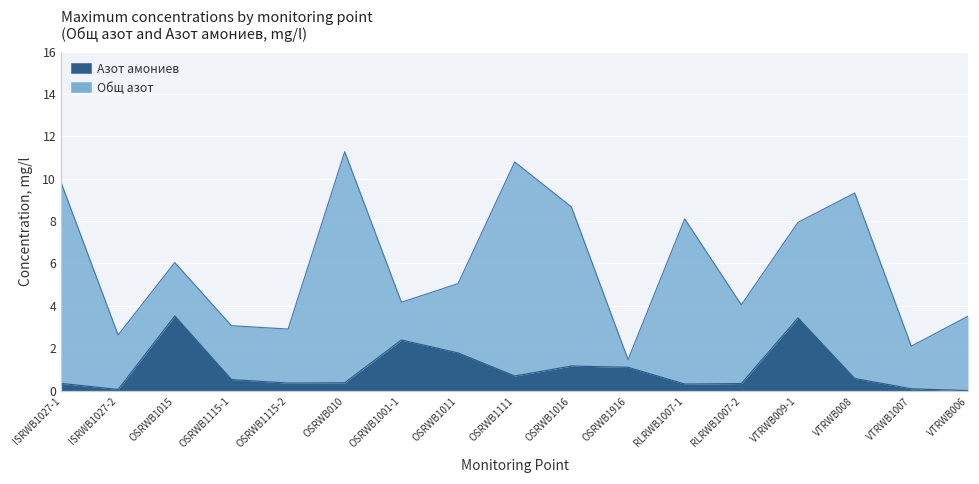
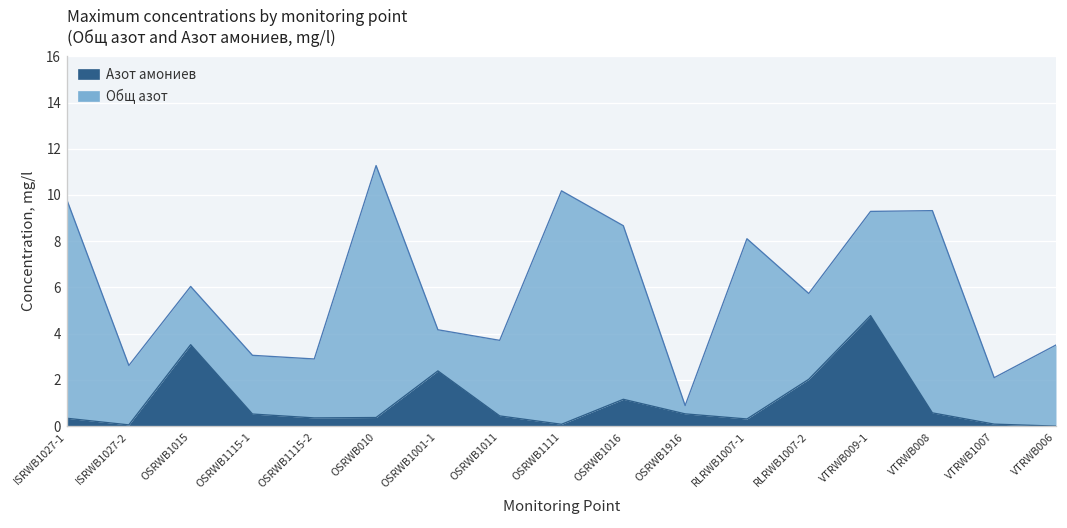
Азот амониев, OSRWB1011: 1.8 -> 0.4
Азот амониев, OSRWB1111: 0.7 -> 0.1
Азот амониев, OSRWB1916: 1.1 -> 0.5
Азот амониев, RLRWB1007-2: 0.3 -> 2.0
Азот амониев, VTRWB009-1: 3.4 -> 4.8
